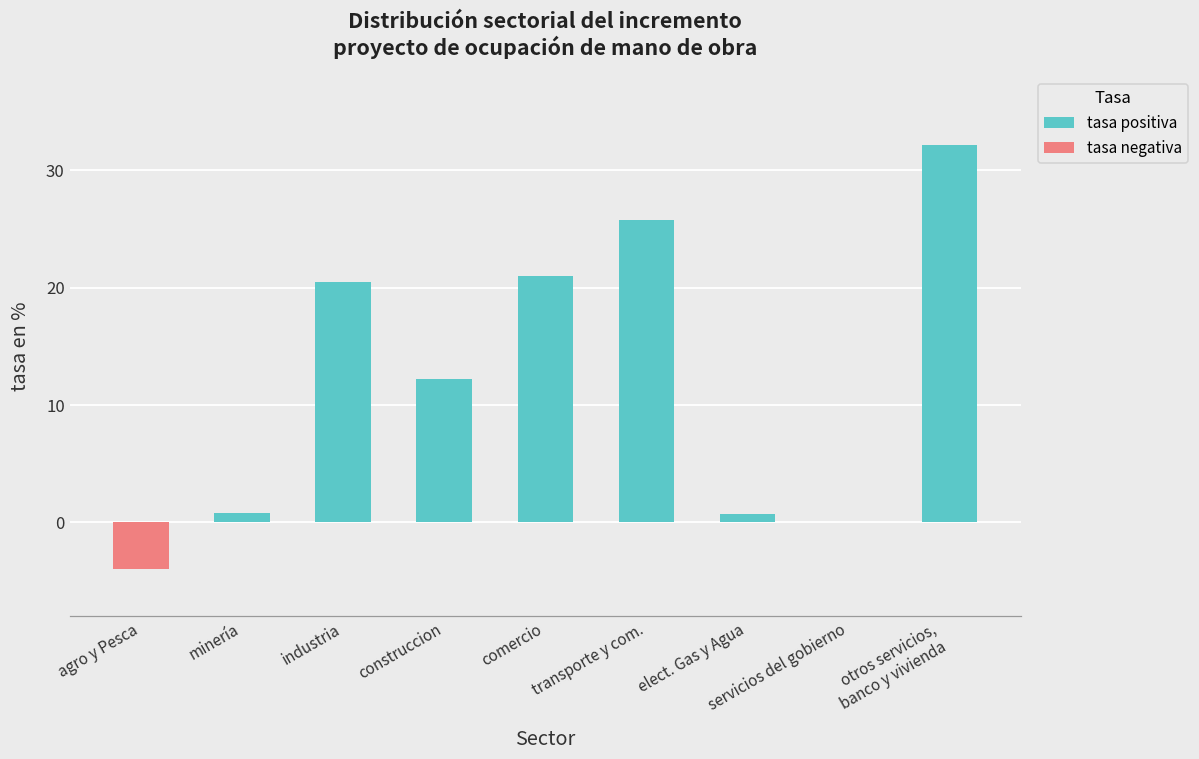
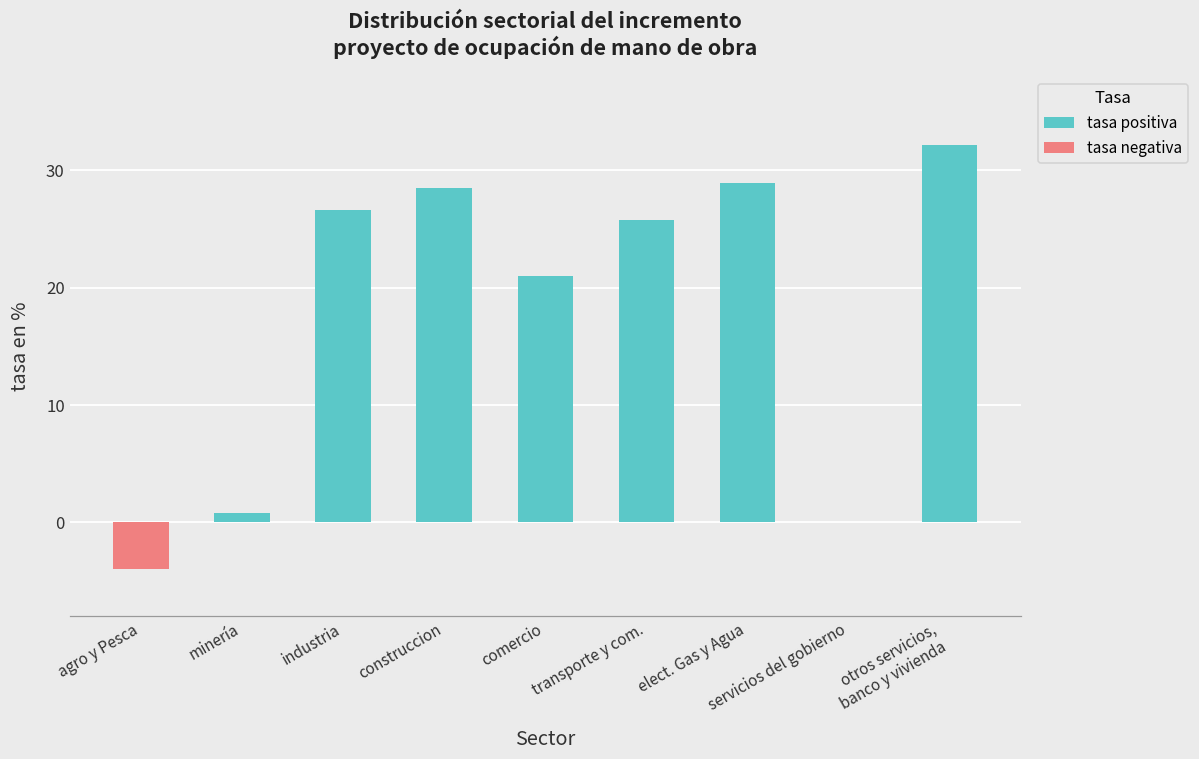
industria: 20.5 -> 26.6
construccion: 12.2 -> 28.5
elect. Gas y Agua: 0.7 -> 28.9
